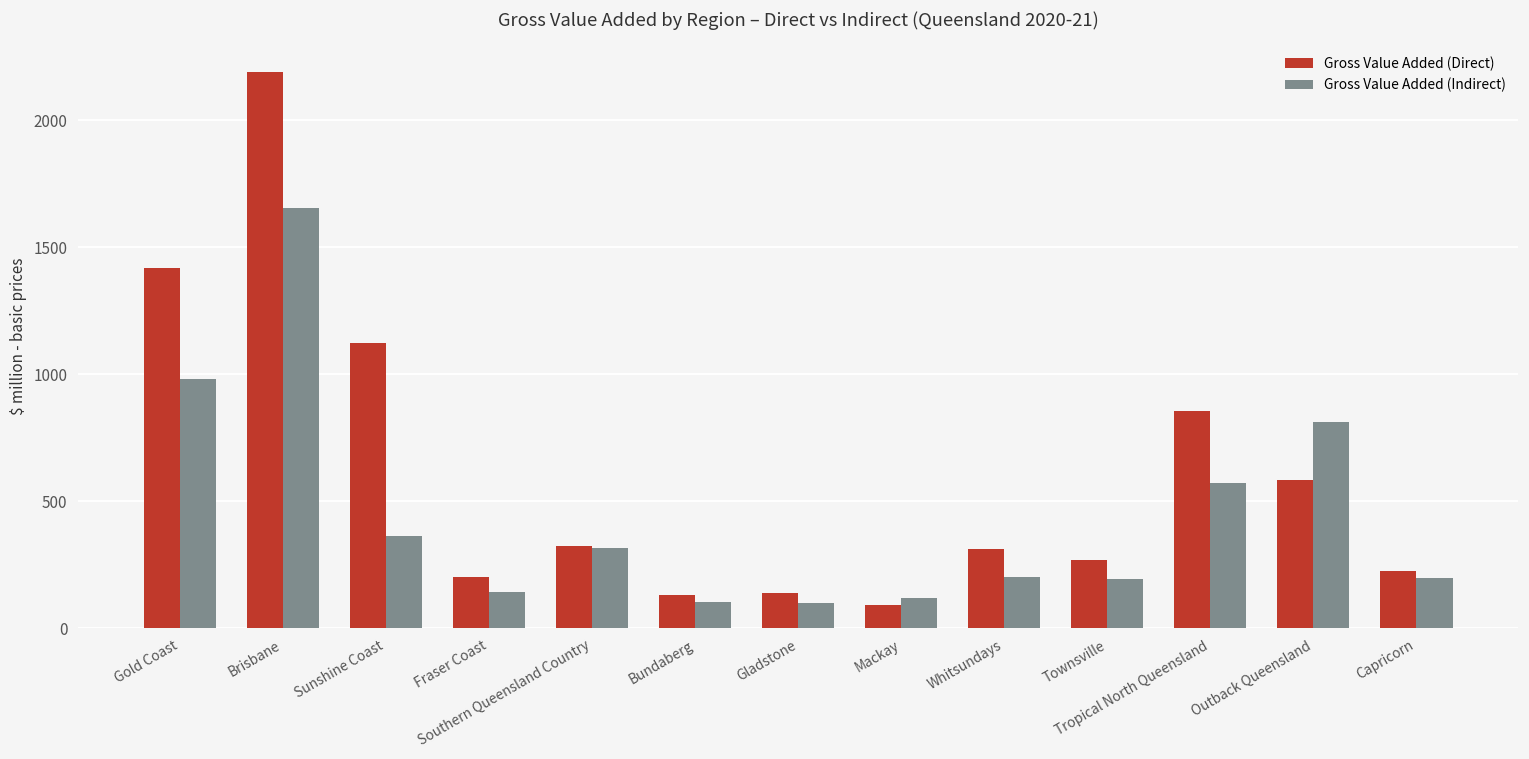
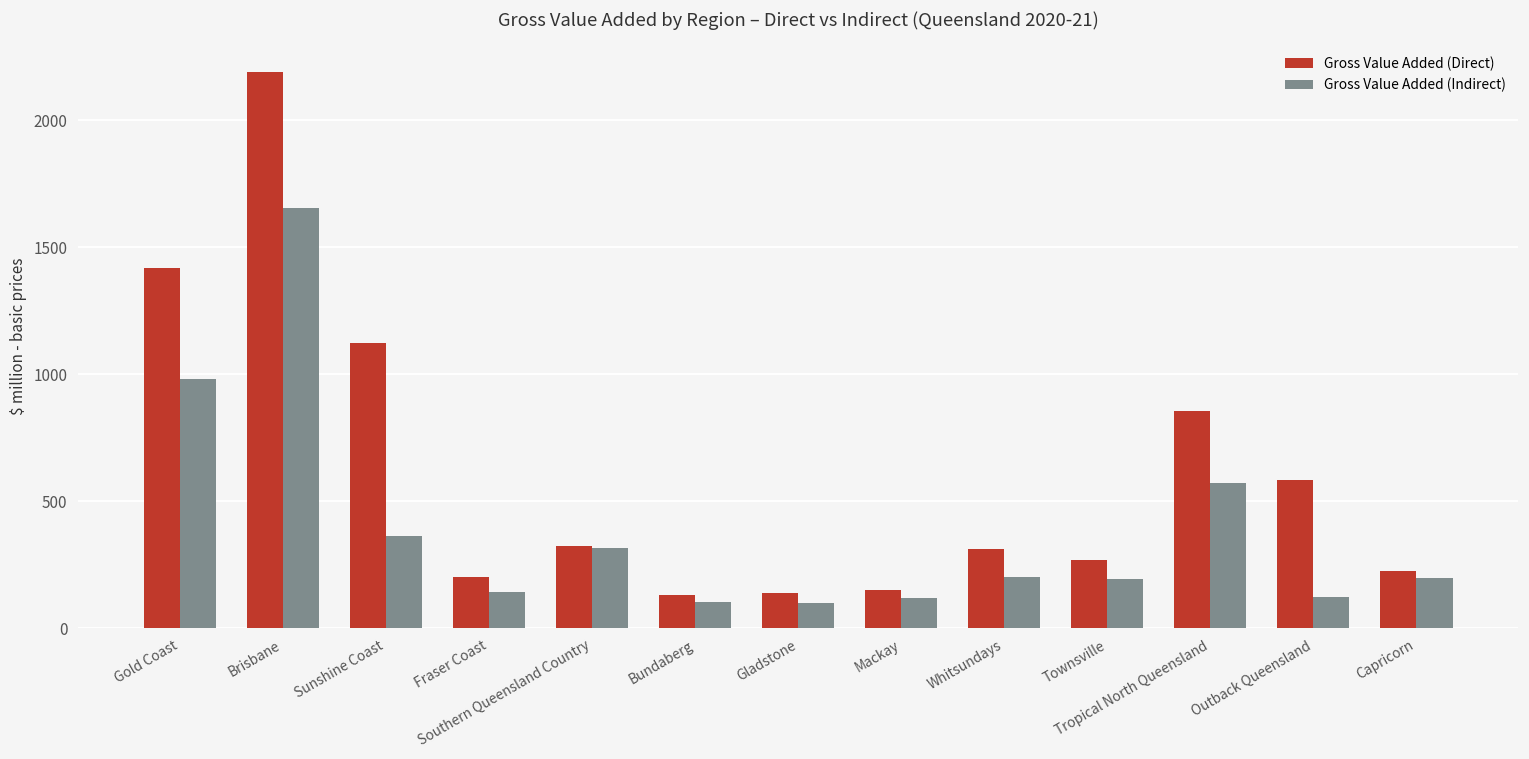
Gross Value Added (Direct), Mackay: 90 -> 150
Gross Value Added (Indirect), Outback Queensland: 810 -> 120
